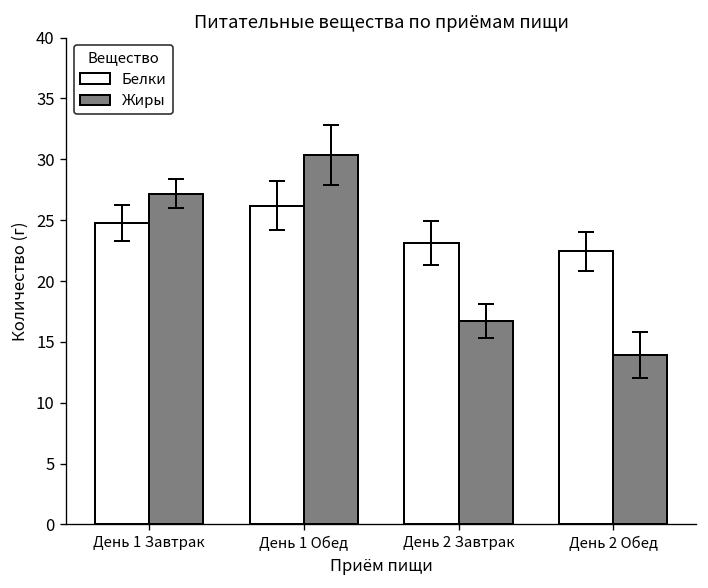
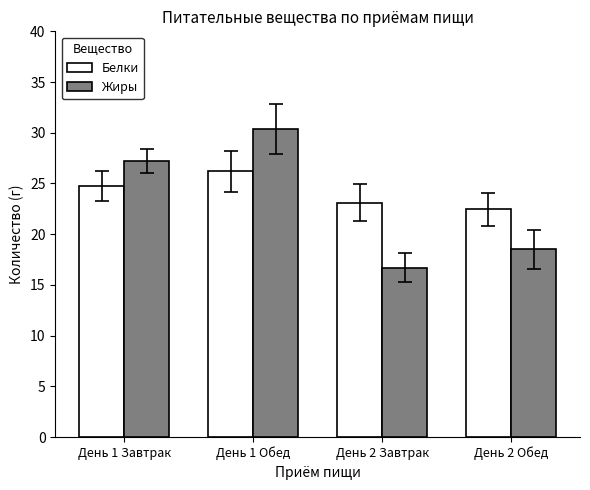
Жиры, День 2 Обед: 13.9 -> 18.5
